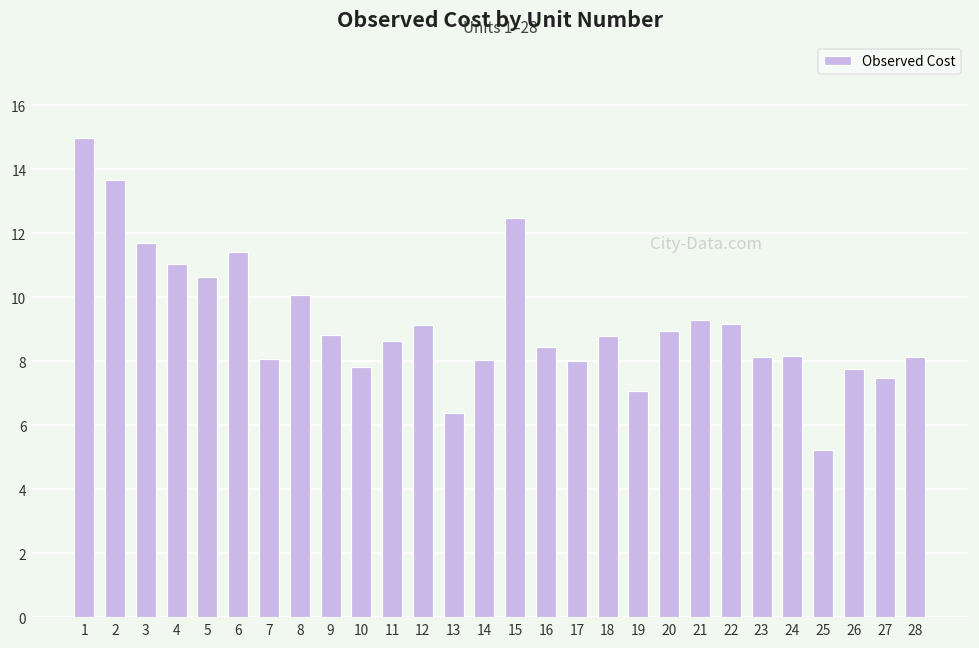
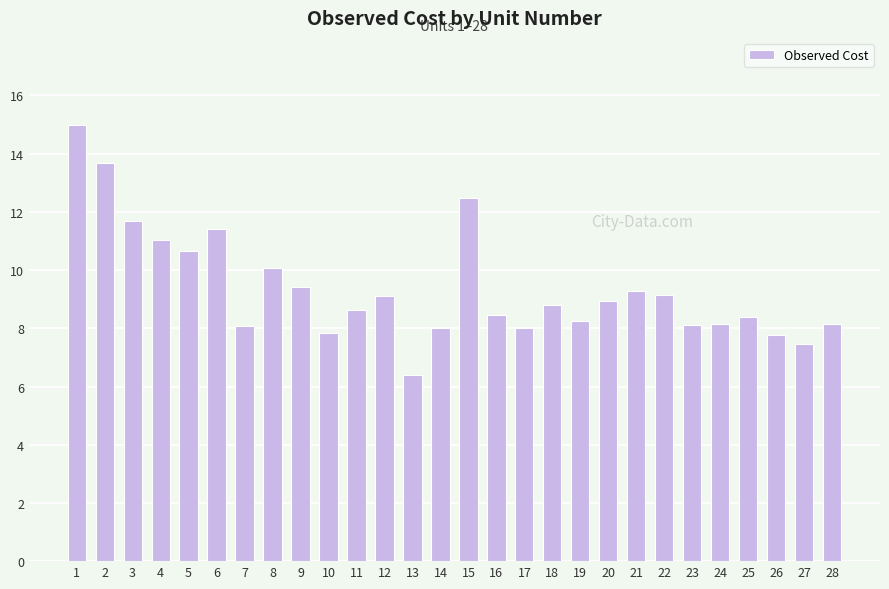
9: 8.8 -> 9.4
19: 7.1 -> 8.3
25: 5.2 -> 8.4
